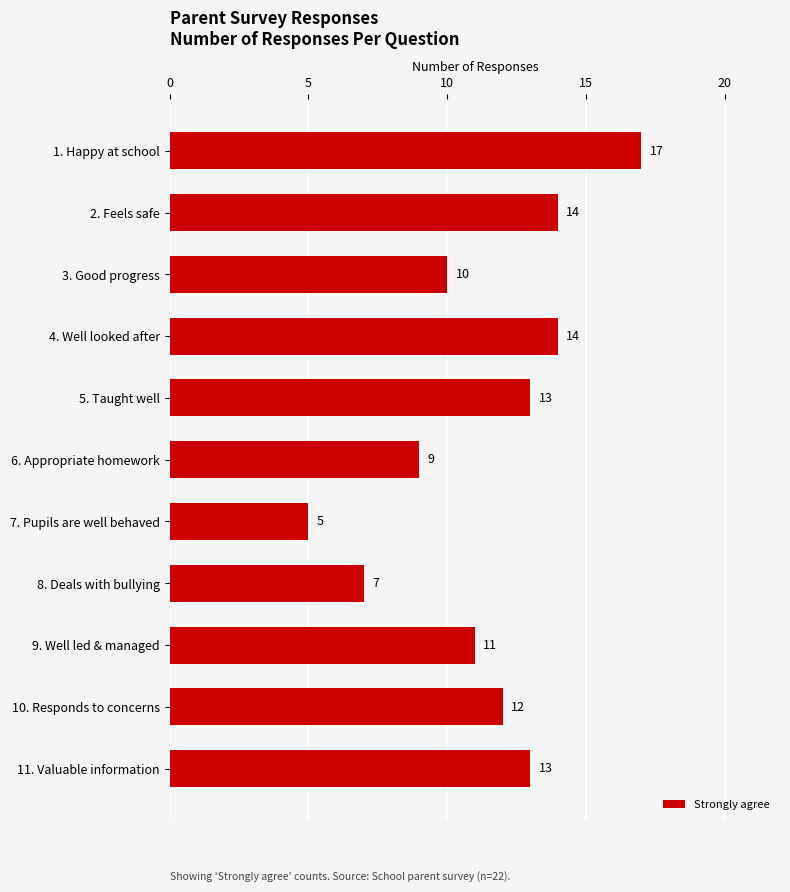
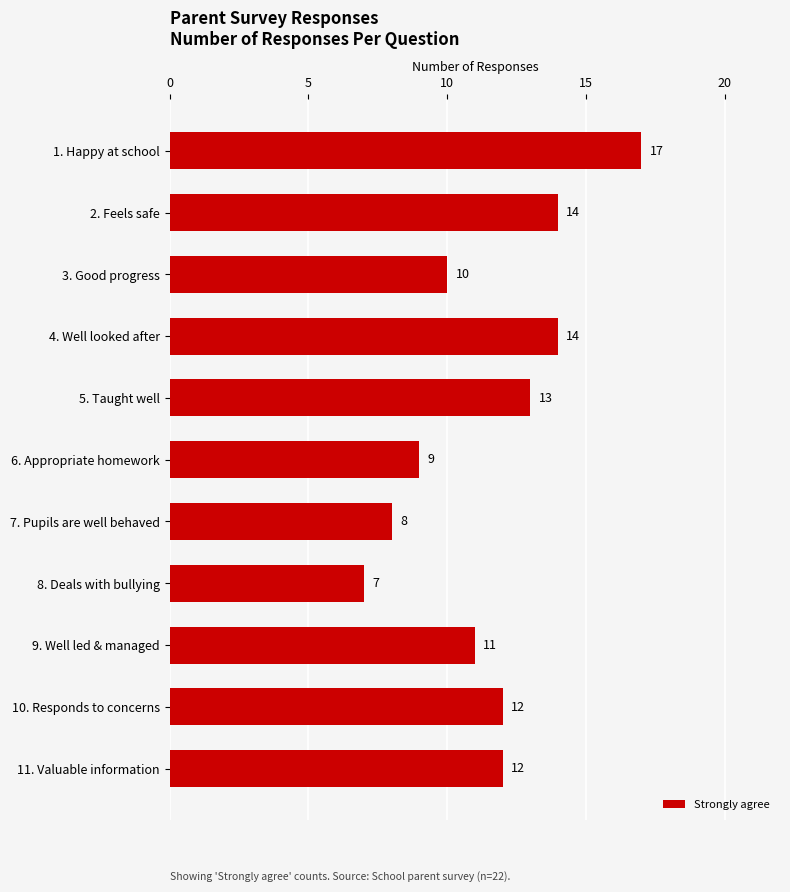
7. Pupils are well behaved: 5 -> 8
11. Valuable information: 13 -> 12
